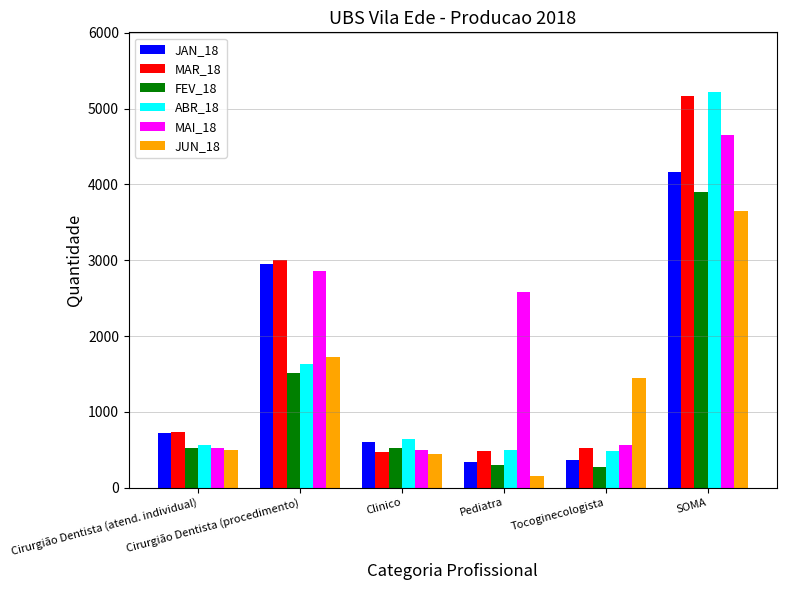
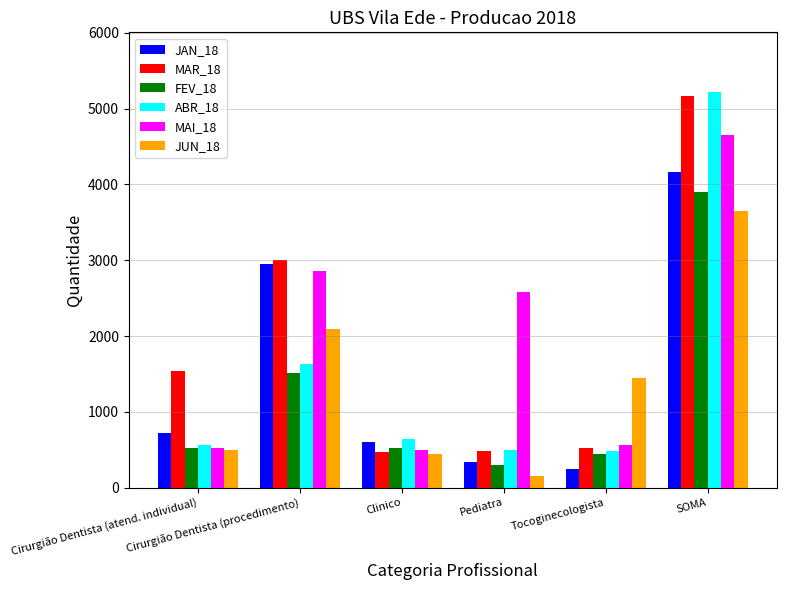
MAR_18, Cirurgião Dentista (atend. individual): 700 -> 1500
JUN_18, Cirurgião Dentista (procedimento): 1700 -> 2100
JAN_18, Tocoginecologista: 400 -> 200
FEV_18, Tocoginecologista: 300 -> 400
